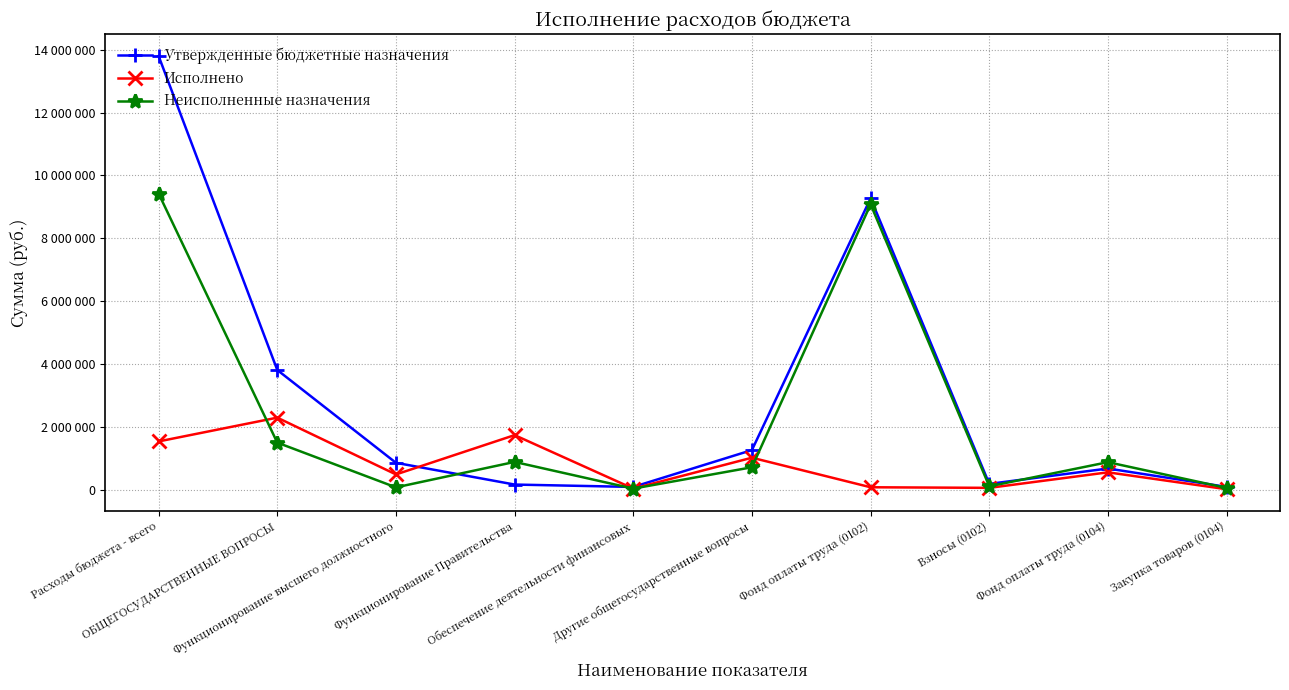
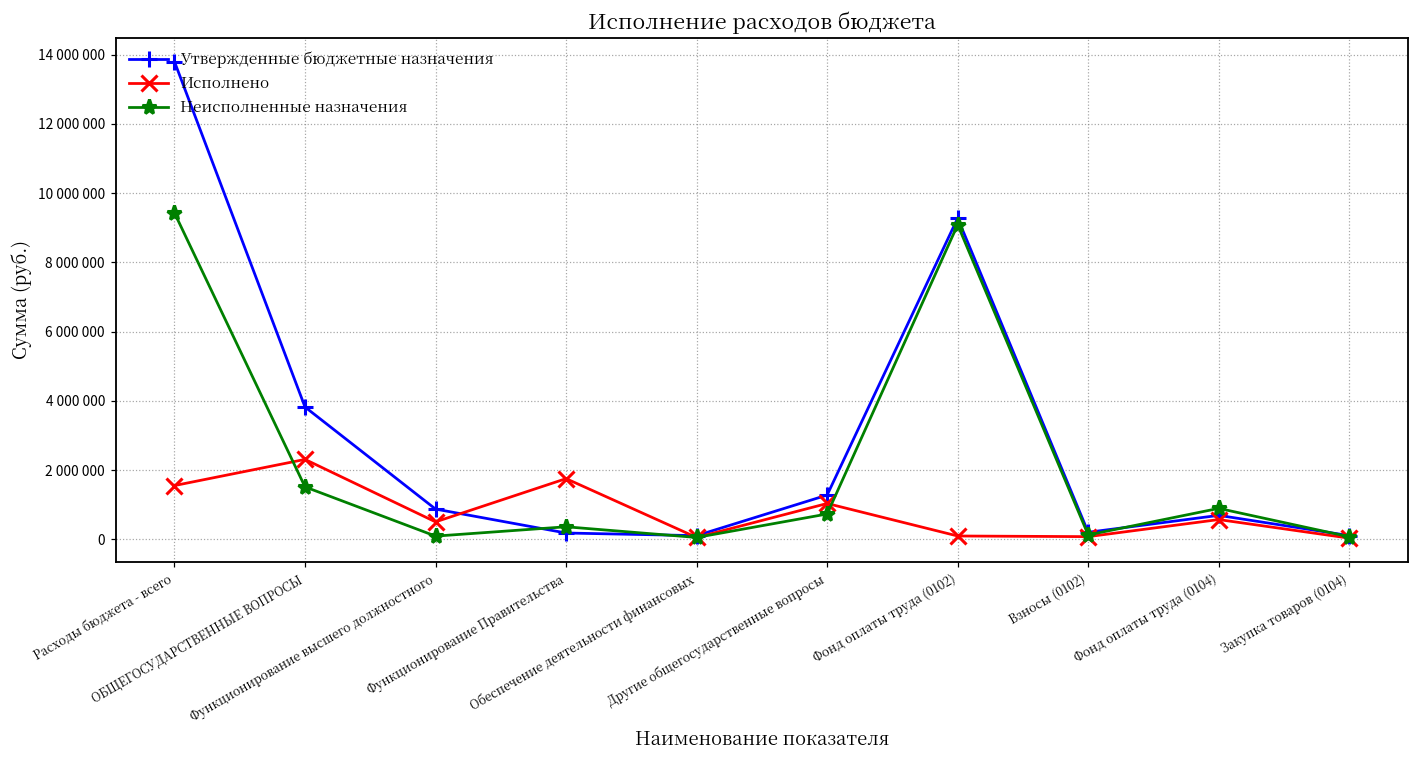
Неисполненные назначения, Функционирование Правительства: 900000 -> 400000
